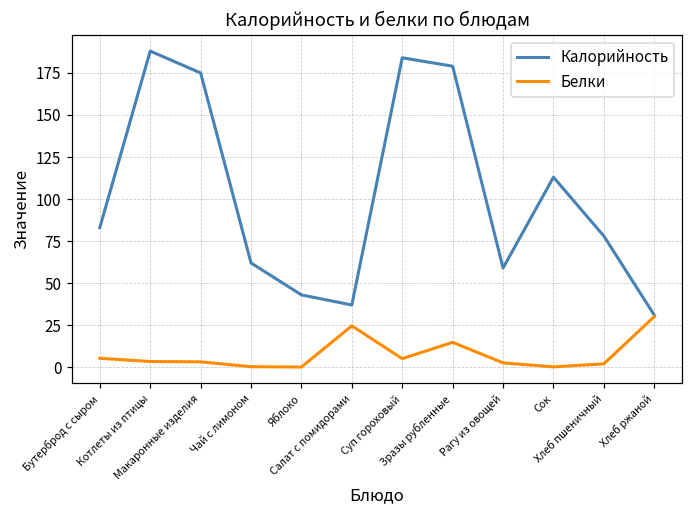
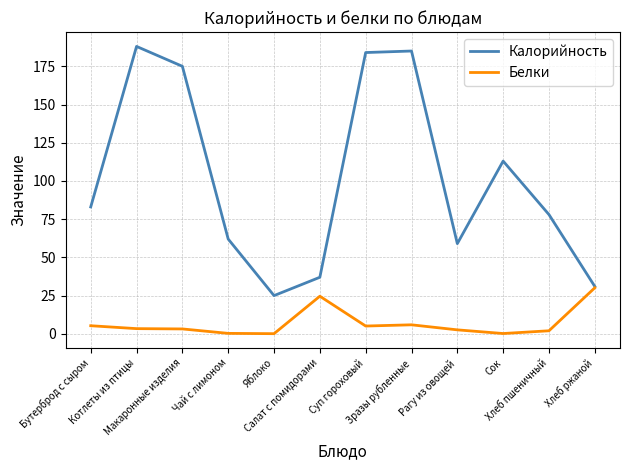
Калорийность, Яблоко: 43 -> 25
Калорийность, Зразы рубленные: 179 -> 185
Белки, Зразы рубленные: 15 -> 6
